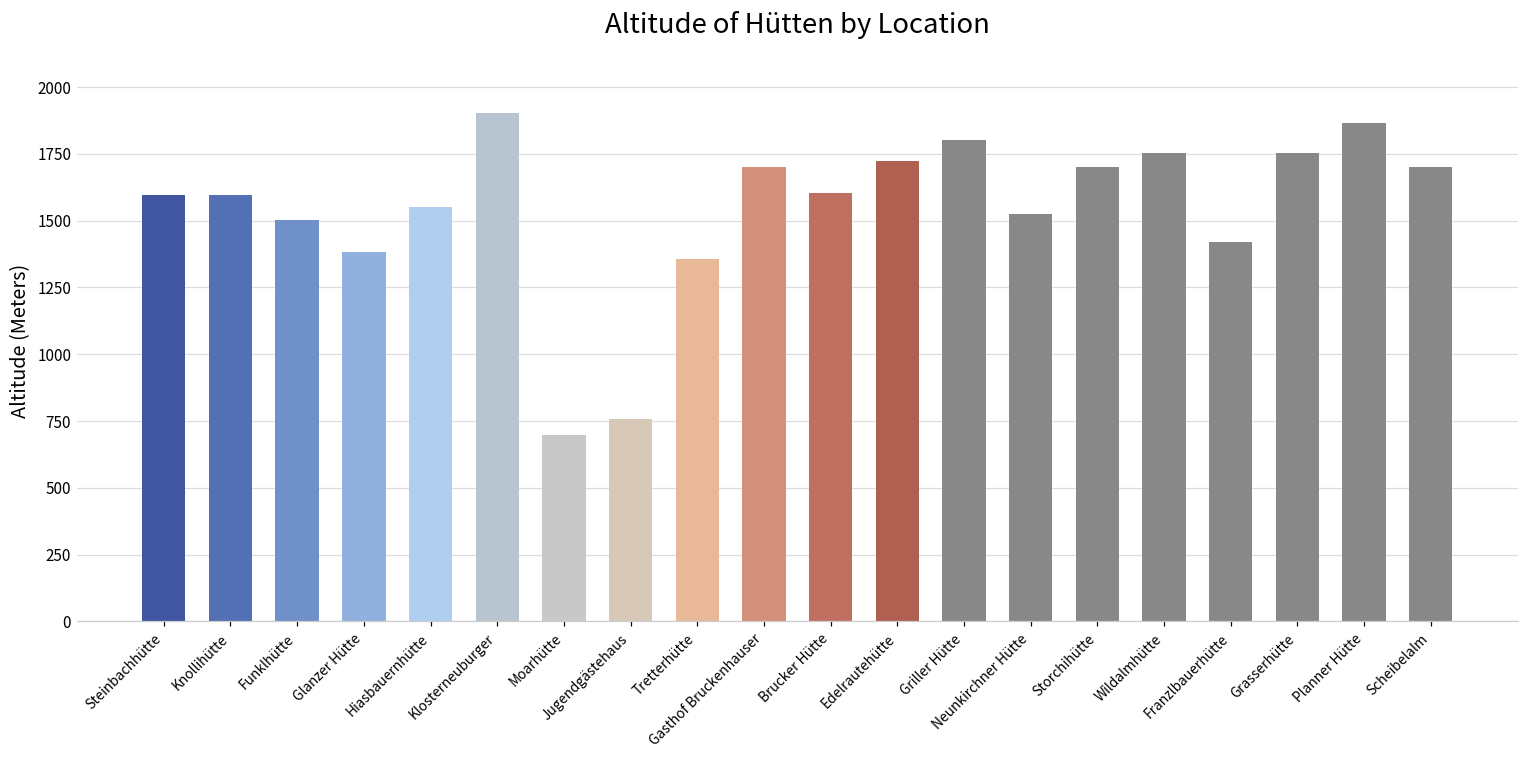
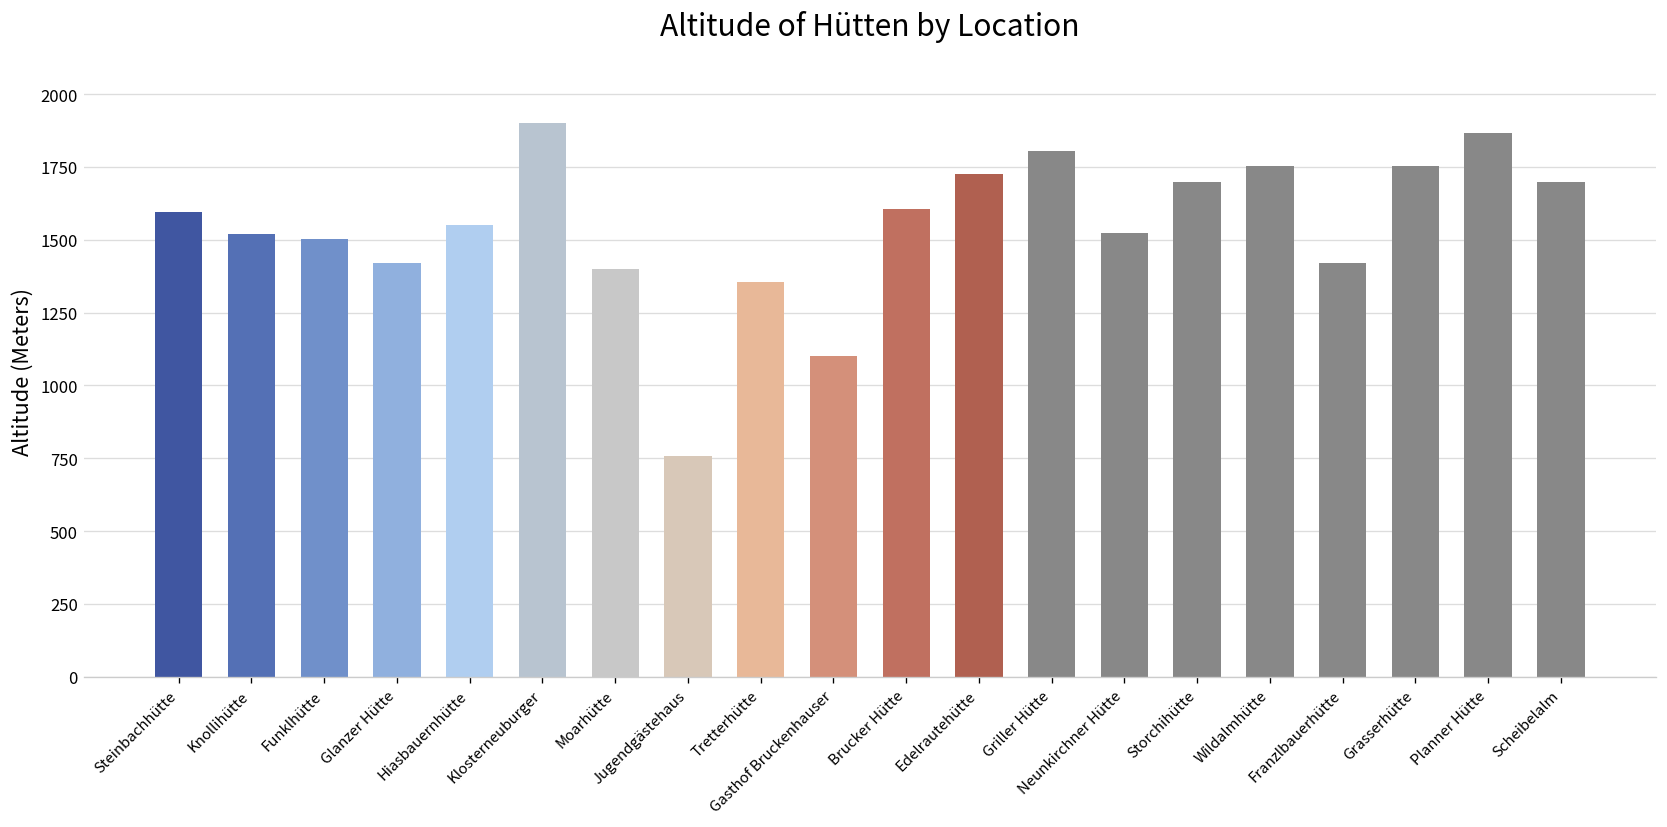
Knollihütte: 1600 -> 1520
Glanzer Hütte: 1380 -> 1420
Moarhütte: 700 -> 1400
Gasthof Bruckenhauser: 1700 -> 1100
